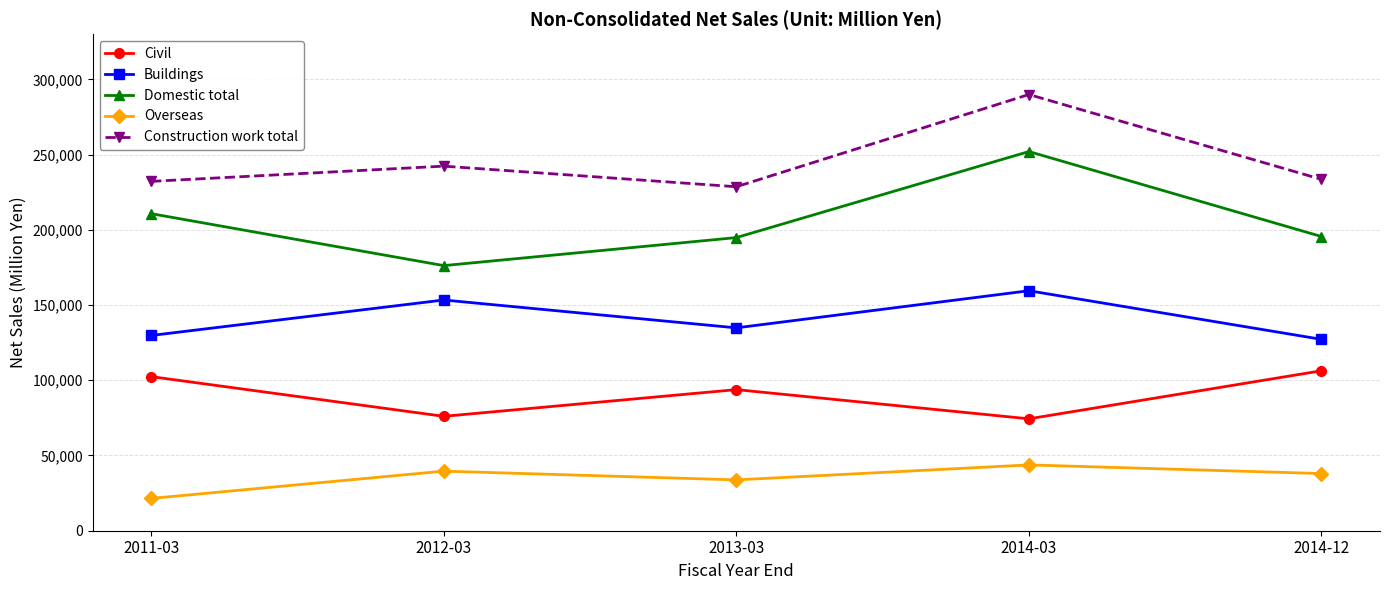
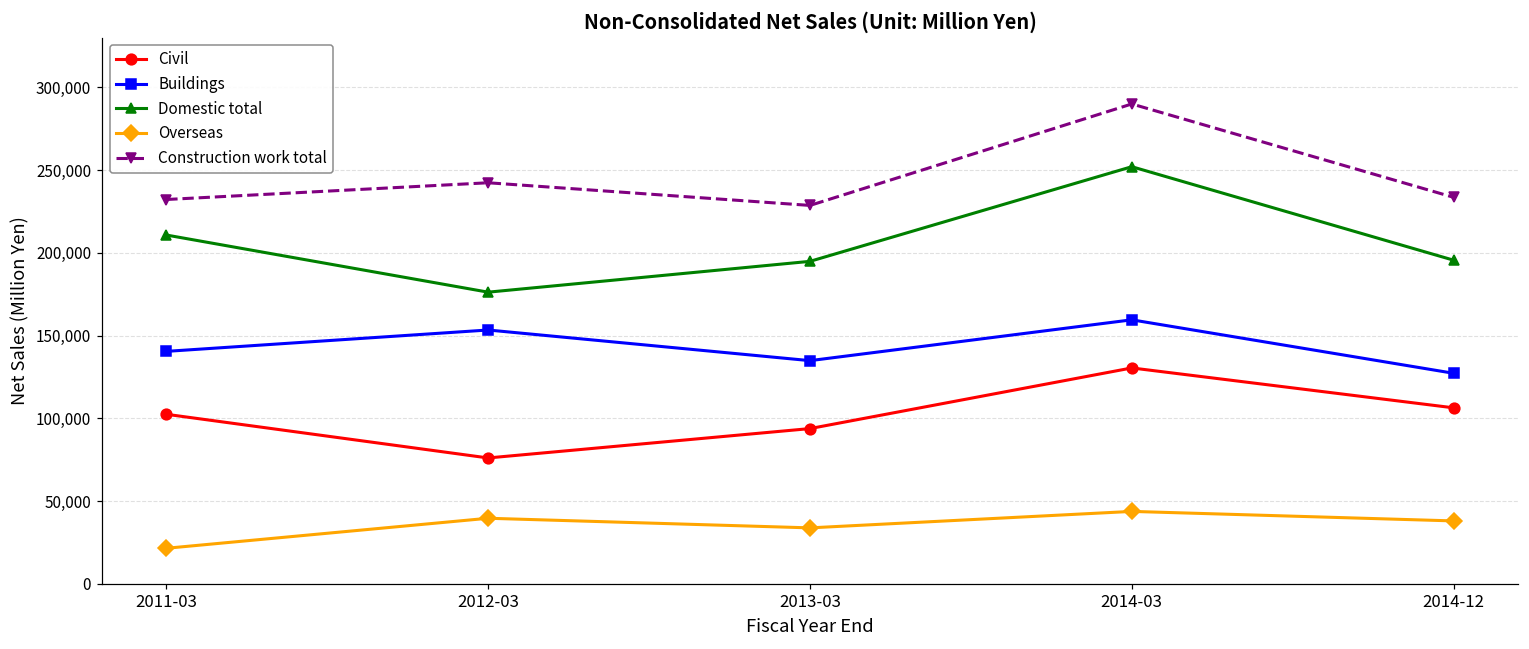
Buildings, 2011-03: 130,000 -> 140,000
Civil, 2014-03: 74,000 -> 130,000
